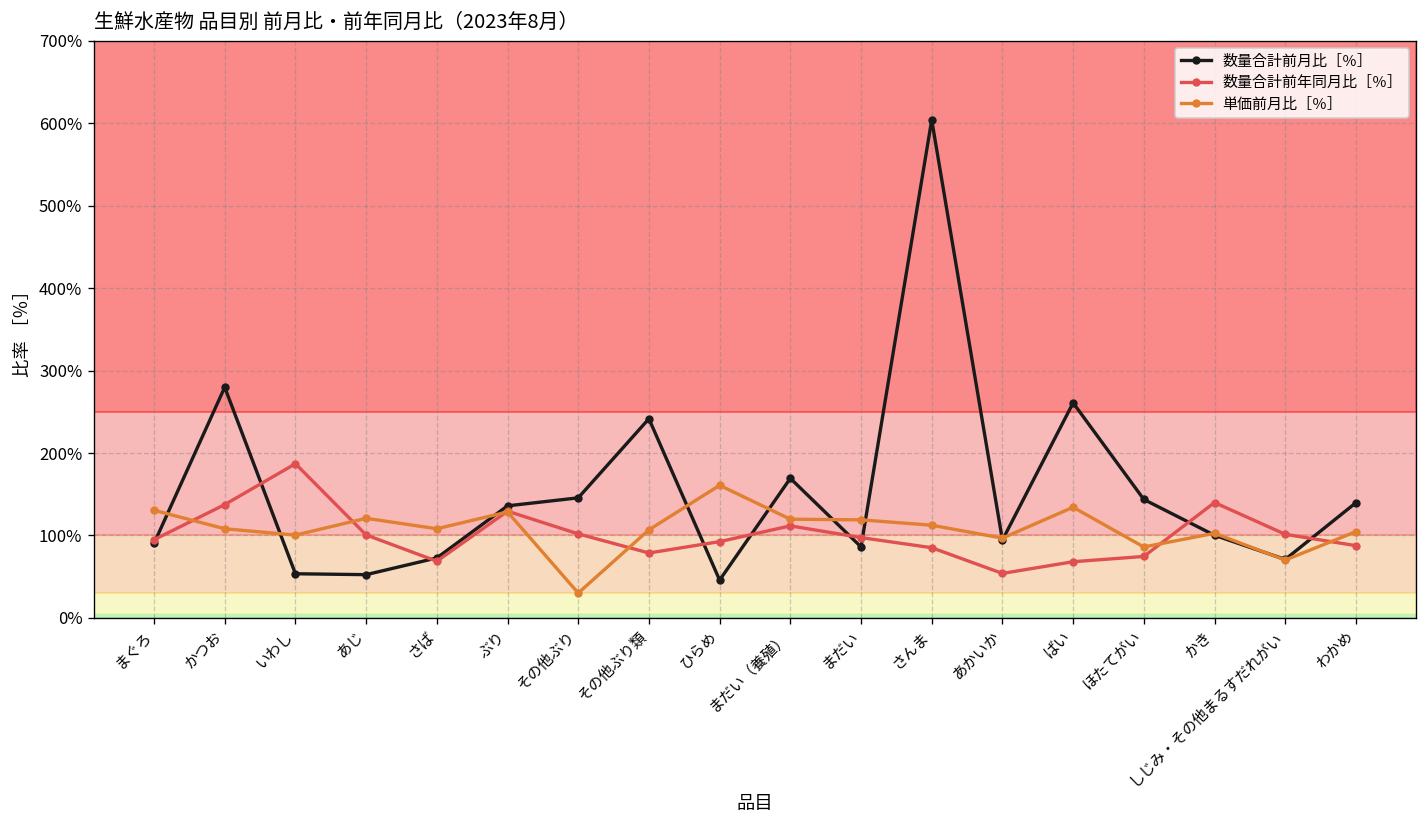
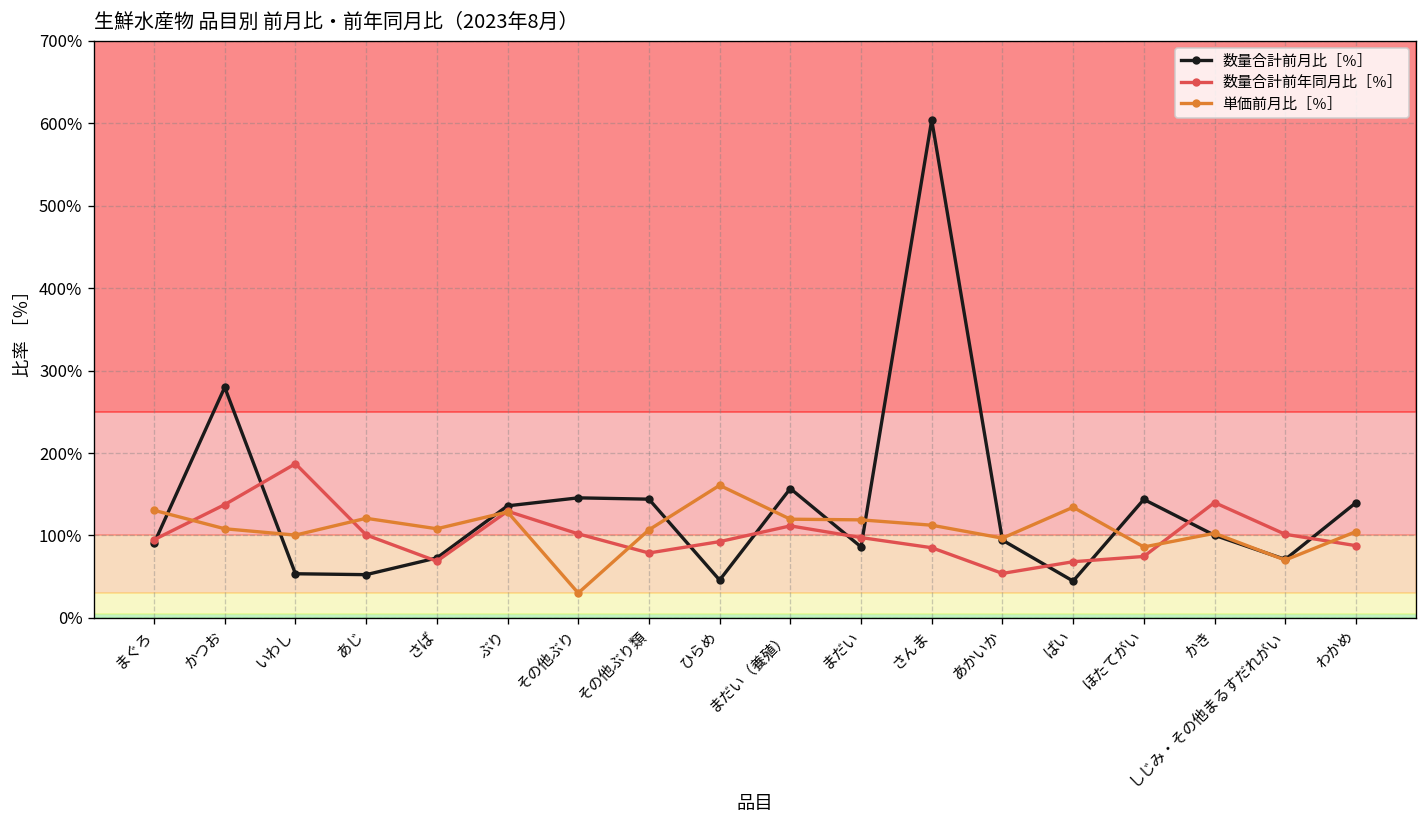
数量合計前月比［％］, その他ぶり類: 240% -> 140%
数量合計前月比［％］, まだい（養殖）: 170% -> 160%
数量合計前月比［％］, ばい: 260% -> 40%
